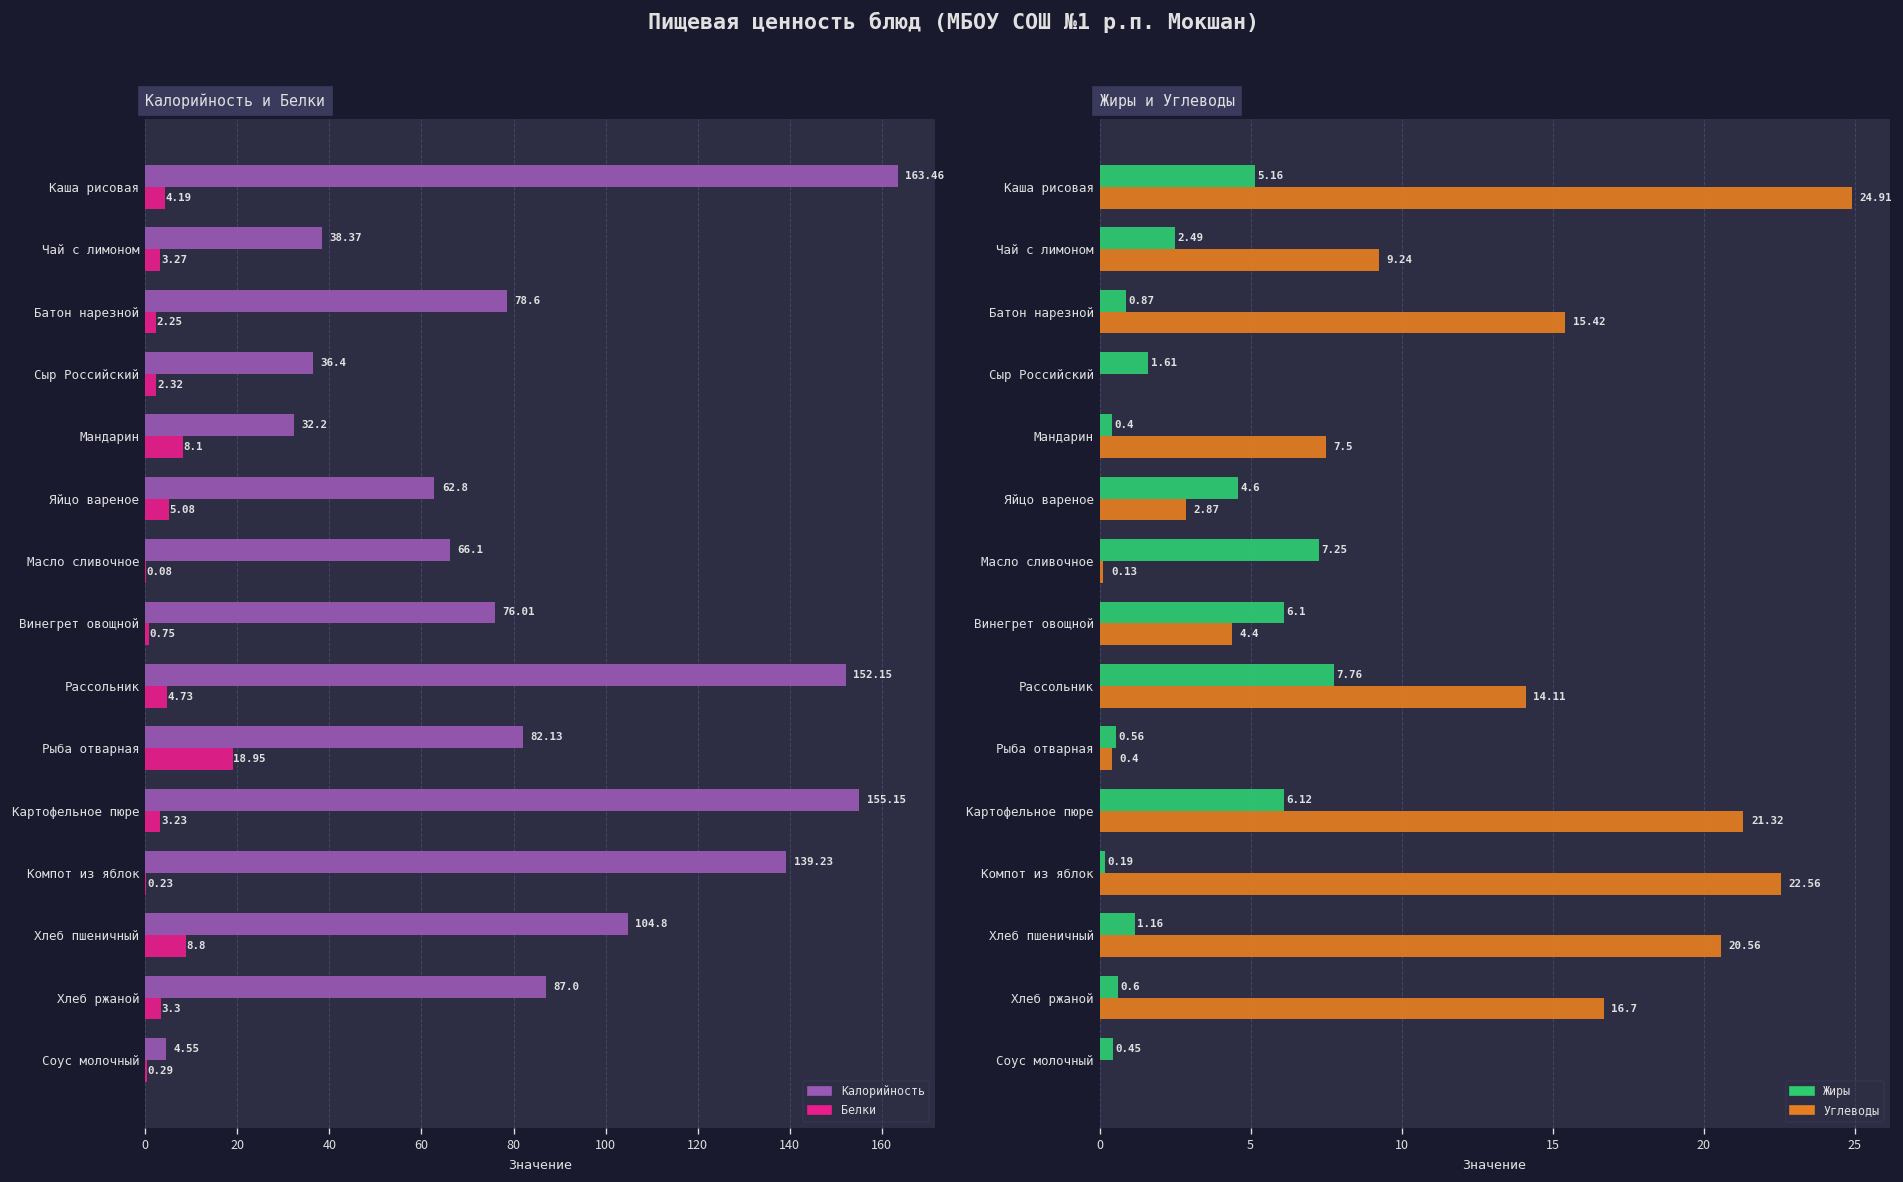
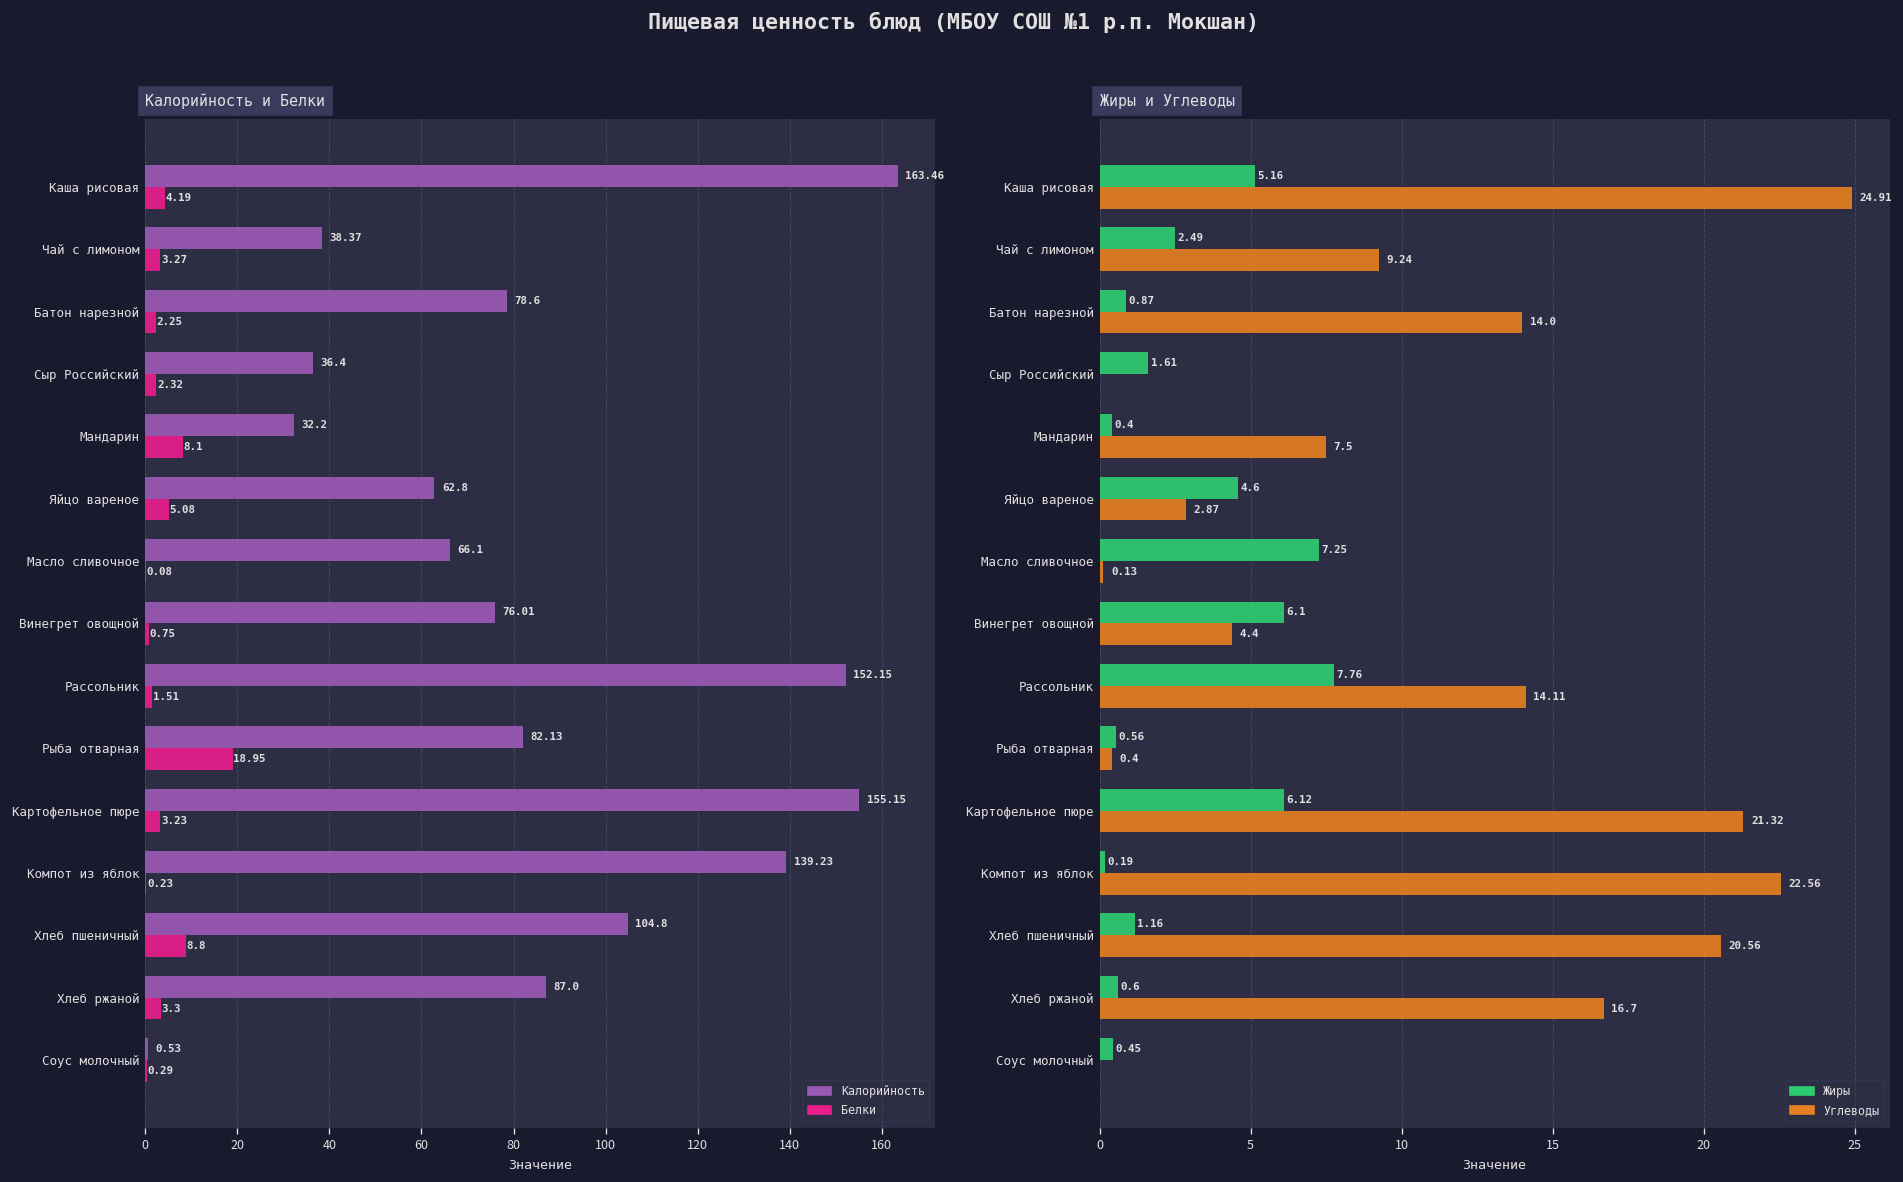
Калорийность и Белки, Белки, Рассольник: 4.73 -> 1.51
Калорийность и Белки, Калорийность, Соус молочный: 4.55 -> 0.53
Жиры и Углеводы, Углеводы, Батон нарезной: 15.42 -> 14.0
